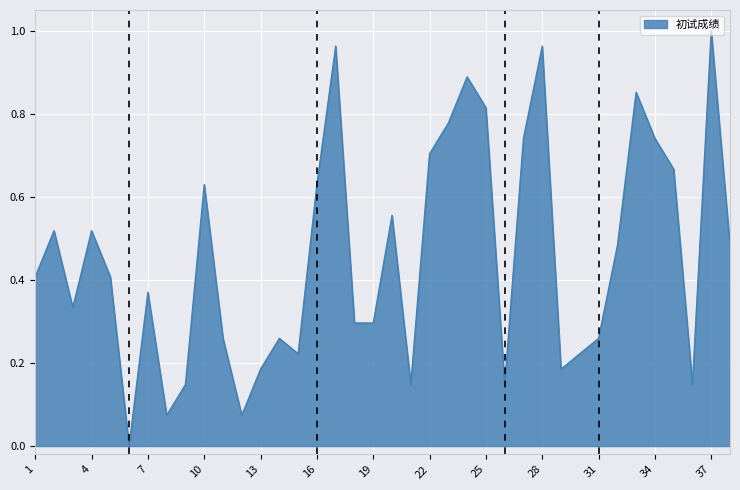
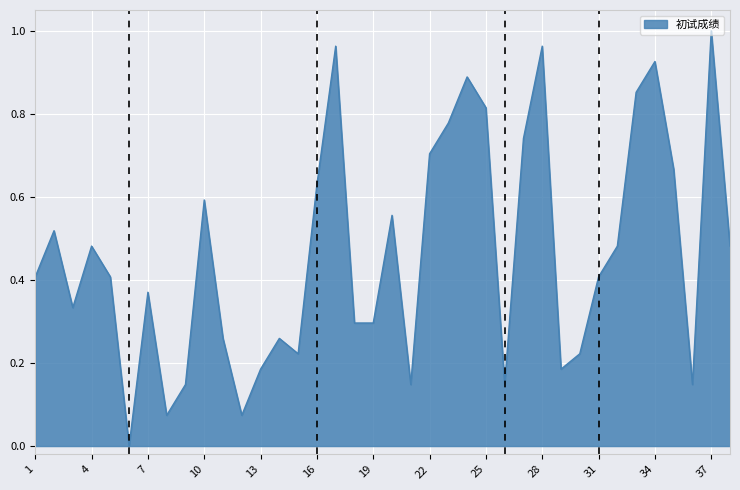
4: 0.52 -> 0.48
10: 0.63 -> 0.59
31: 0.26 -> 0.41
34: 0.74 -> 0.93
